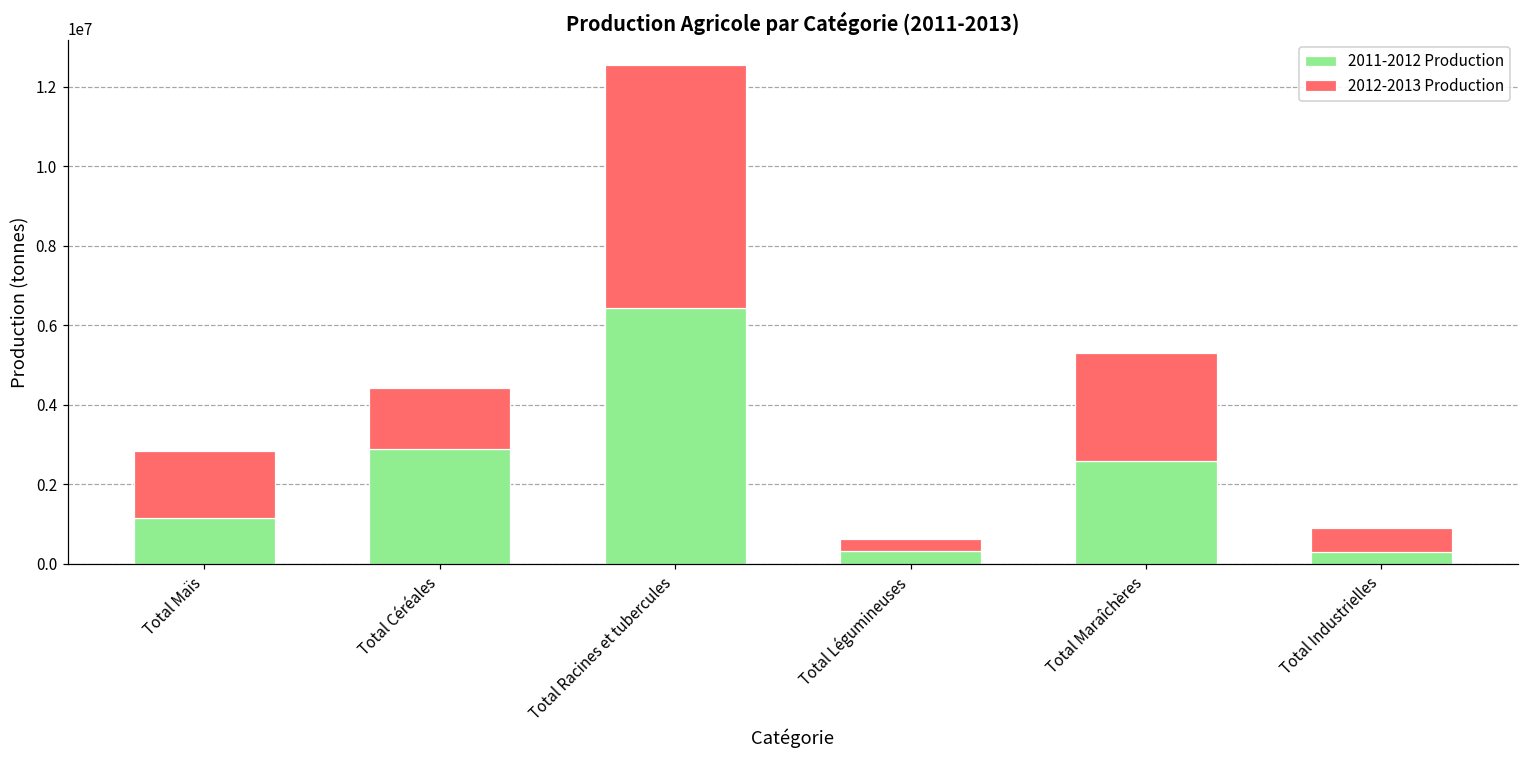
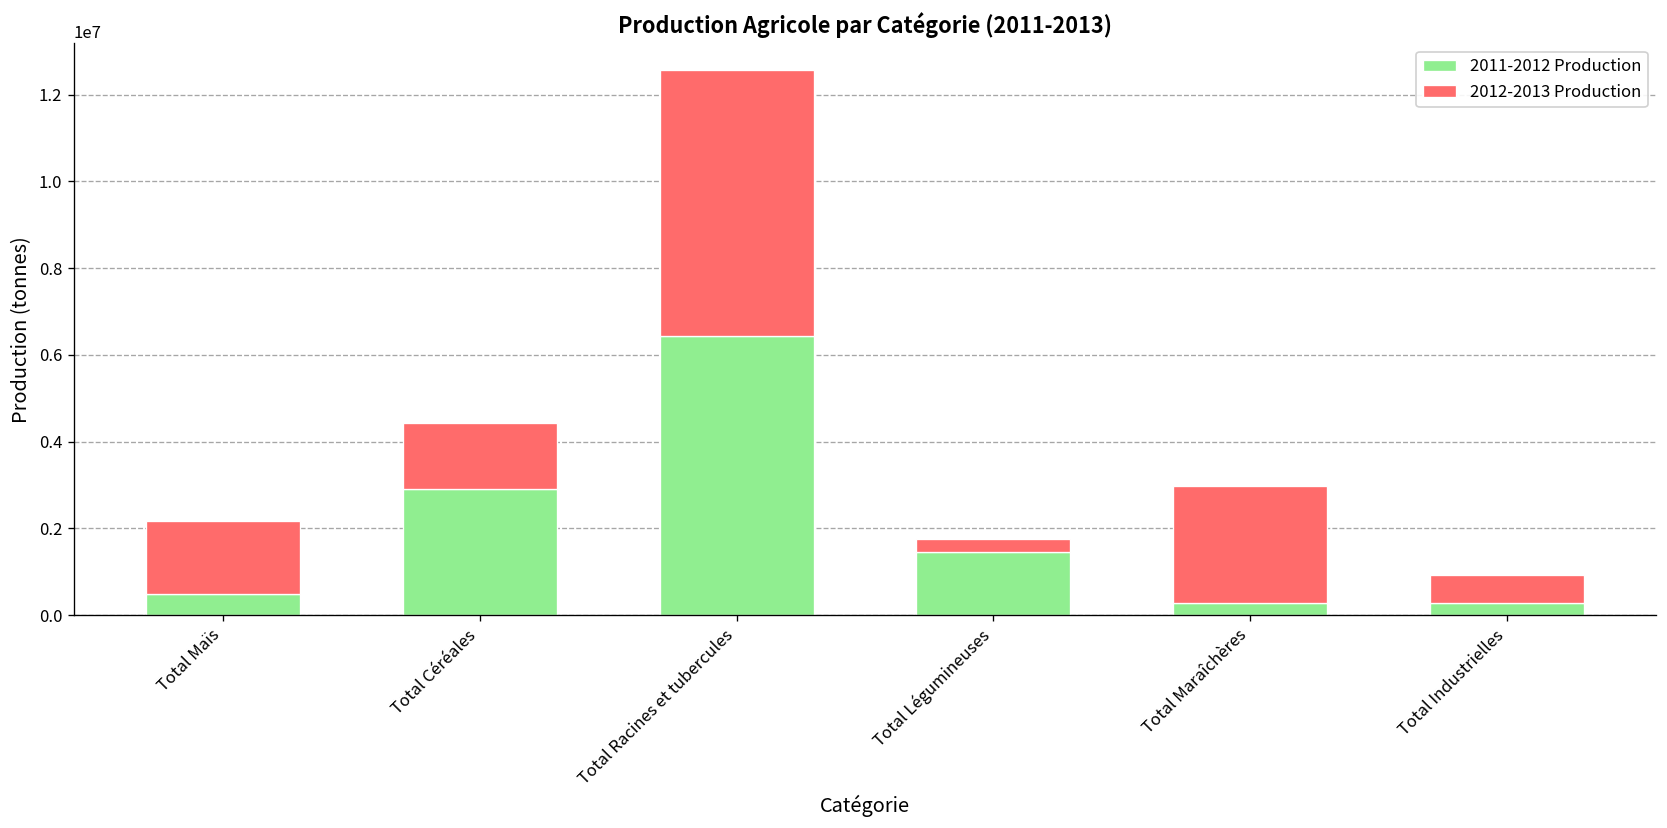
2011-2012 Production, Total Maïs: 1200000 -> 500000
2011-2012 Production, Total Légumineuses: 300000 -> 1400000
2011-2012 Production, Total Maraîchères: 2600000 -> 300000
